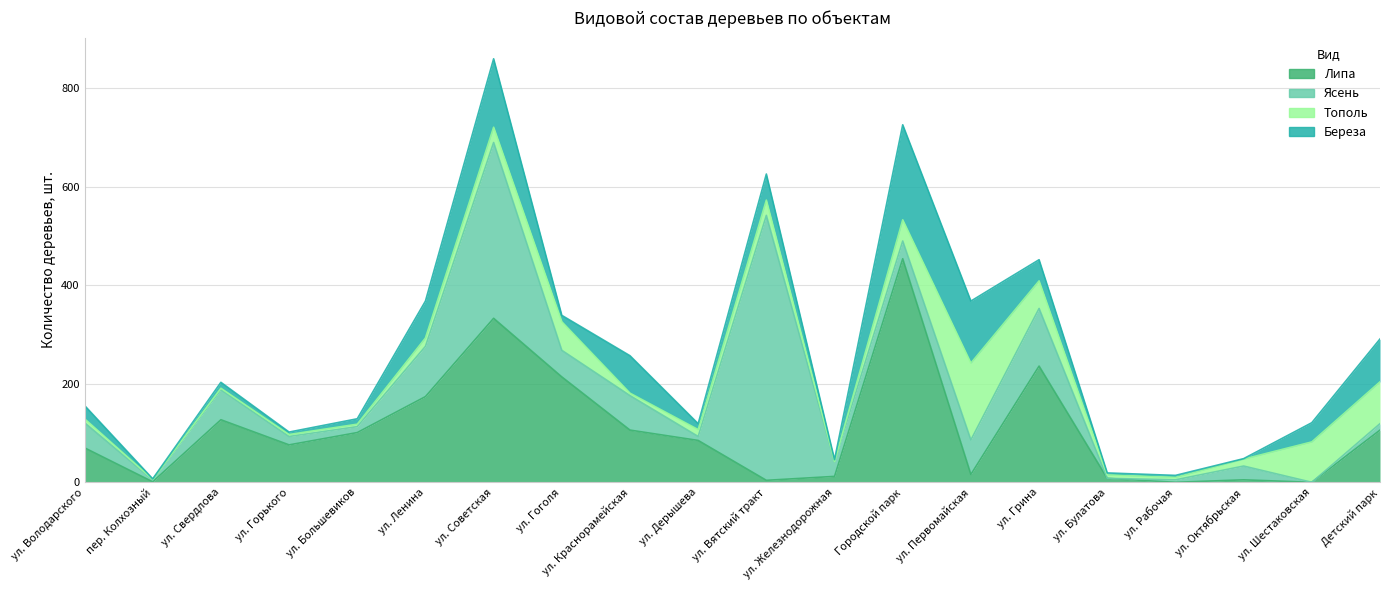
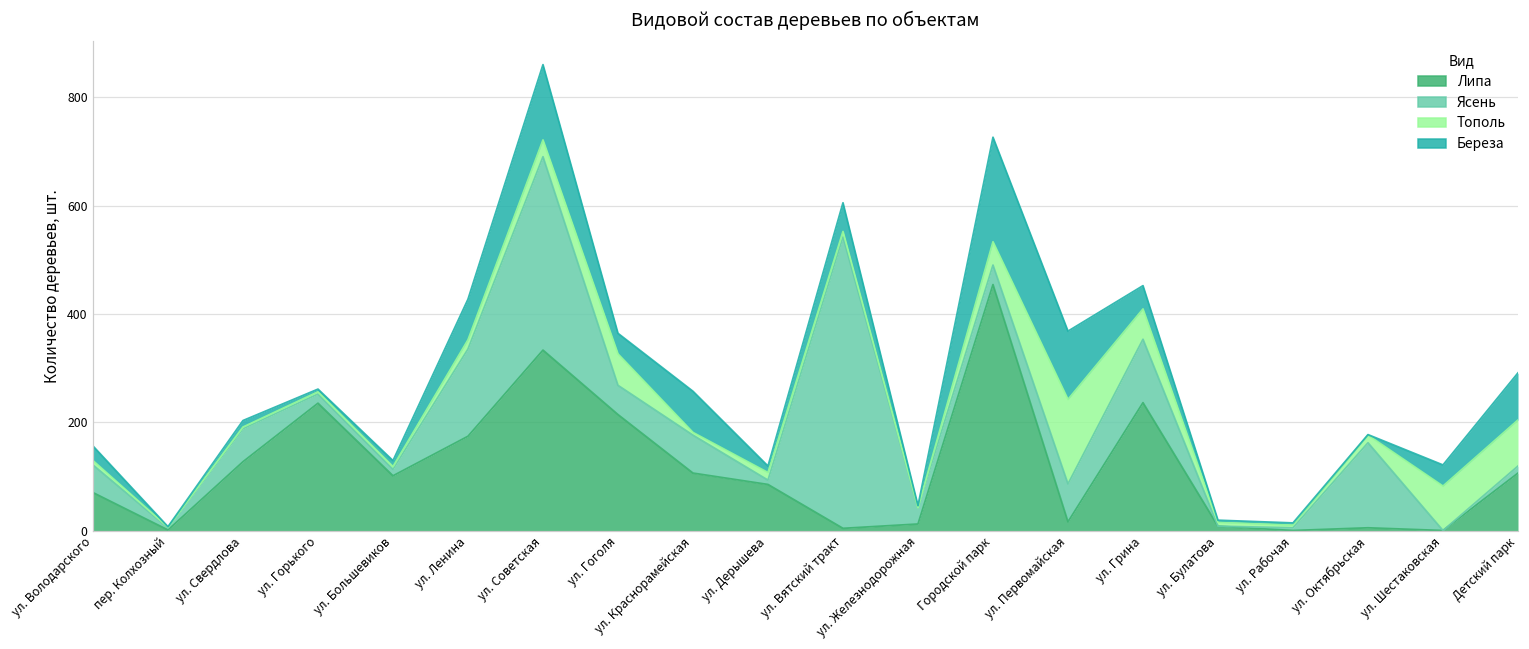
Липа, ул. Горького: 80 -> 240
Ясень, ул. Ленина: 100 -> 160
Береза, ул. Гоголя: 10 -> 40
Тополь, ул. Вятский тракт: 30 -> 10
Ясень, ул. Октябрьская: 30 -> 160
